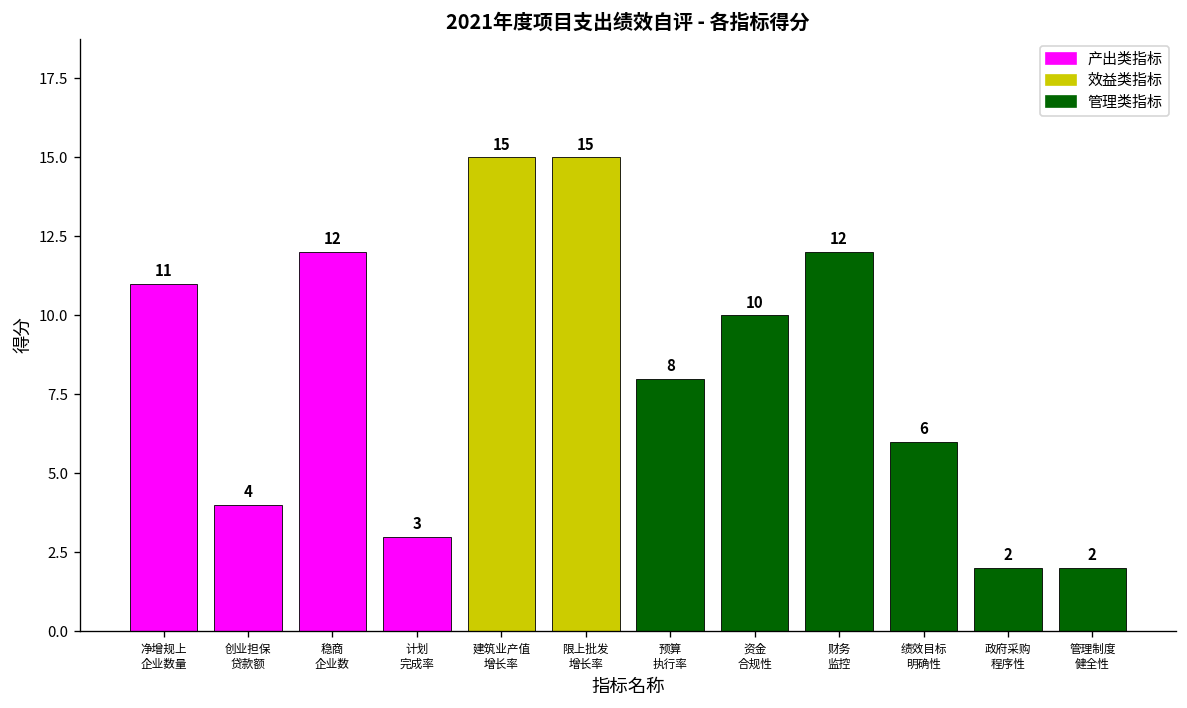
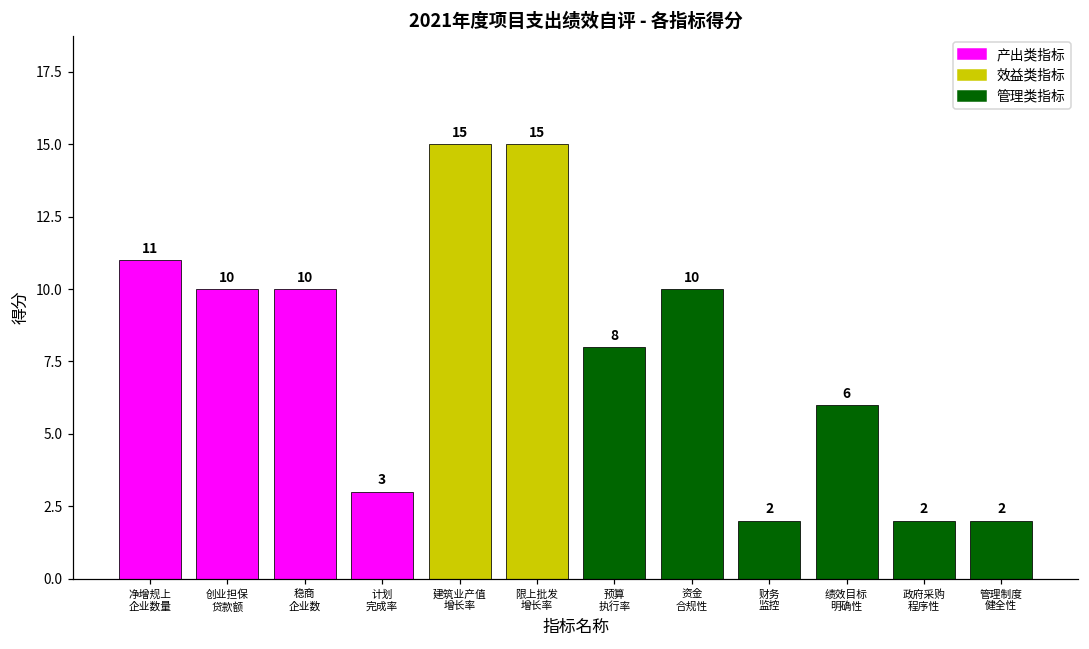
创业担保 贷款额: 4 -> 10
稳商 企业数: 12 -> 10
财务 监控: 12 -> 2
